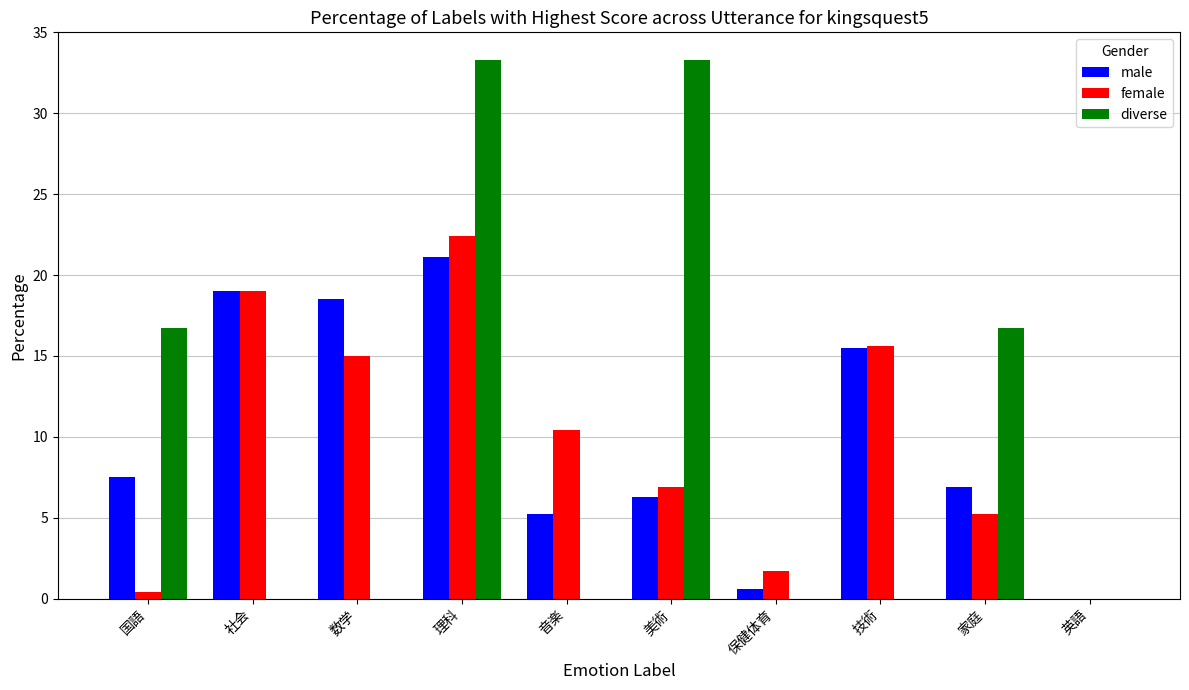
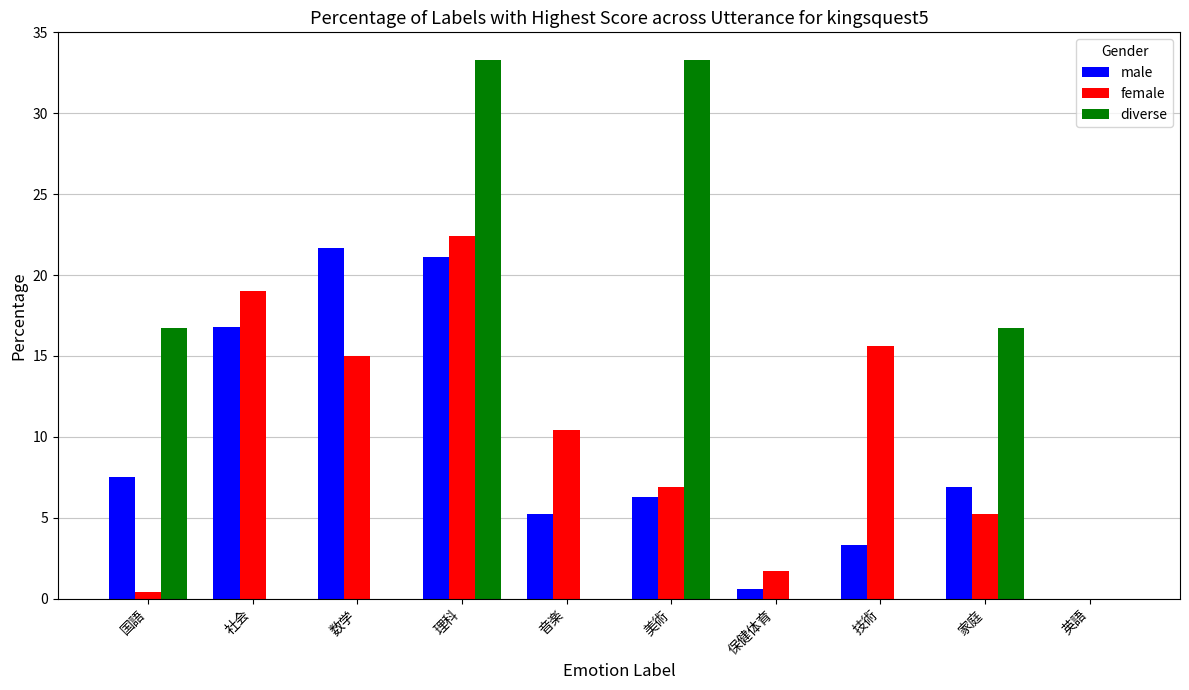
male, 社会: 19.0 -> 16.8
male, 数学: 18.5 -> 21.7
male, 技術: 15.5 -> 3.3
